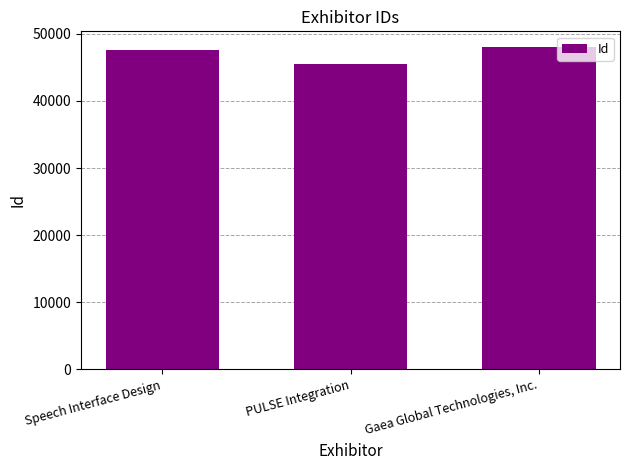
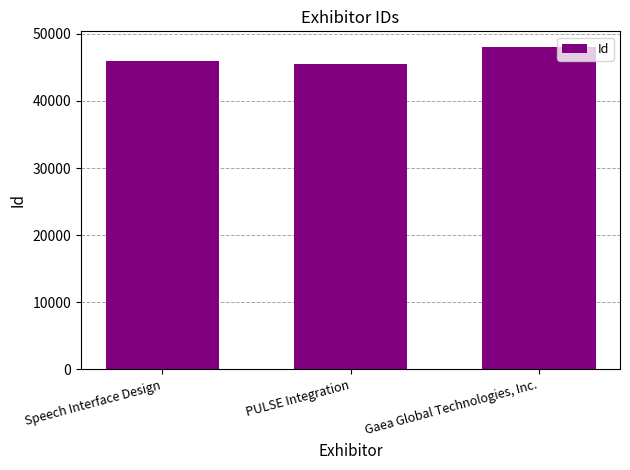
Speech Interface Design: 48000 -> 46000
